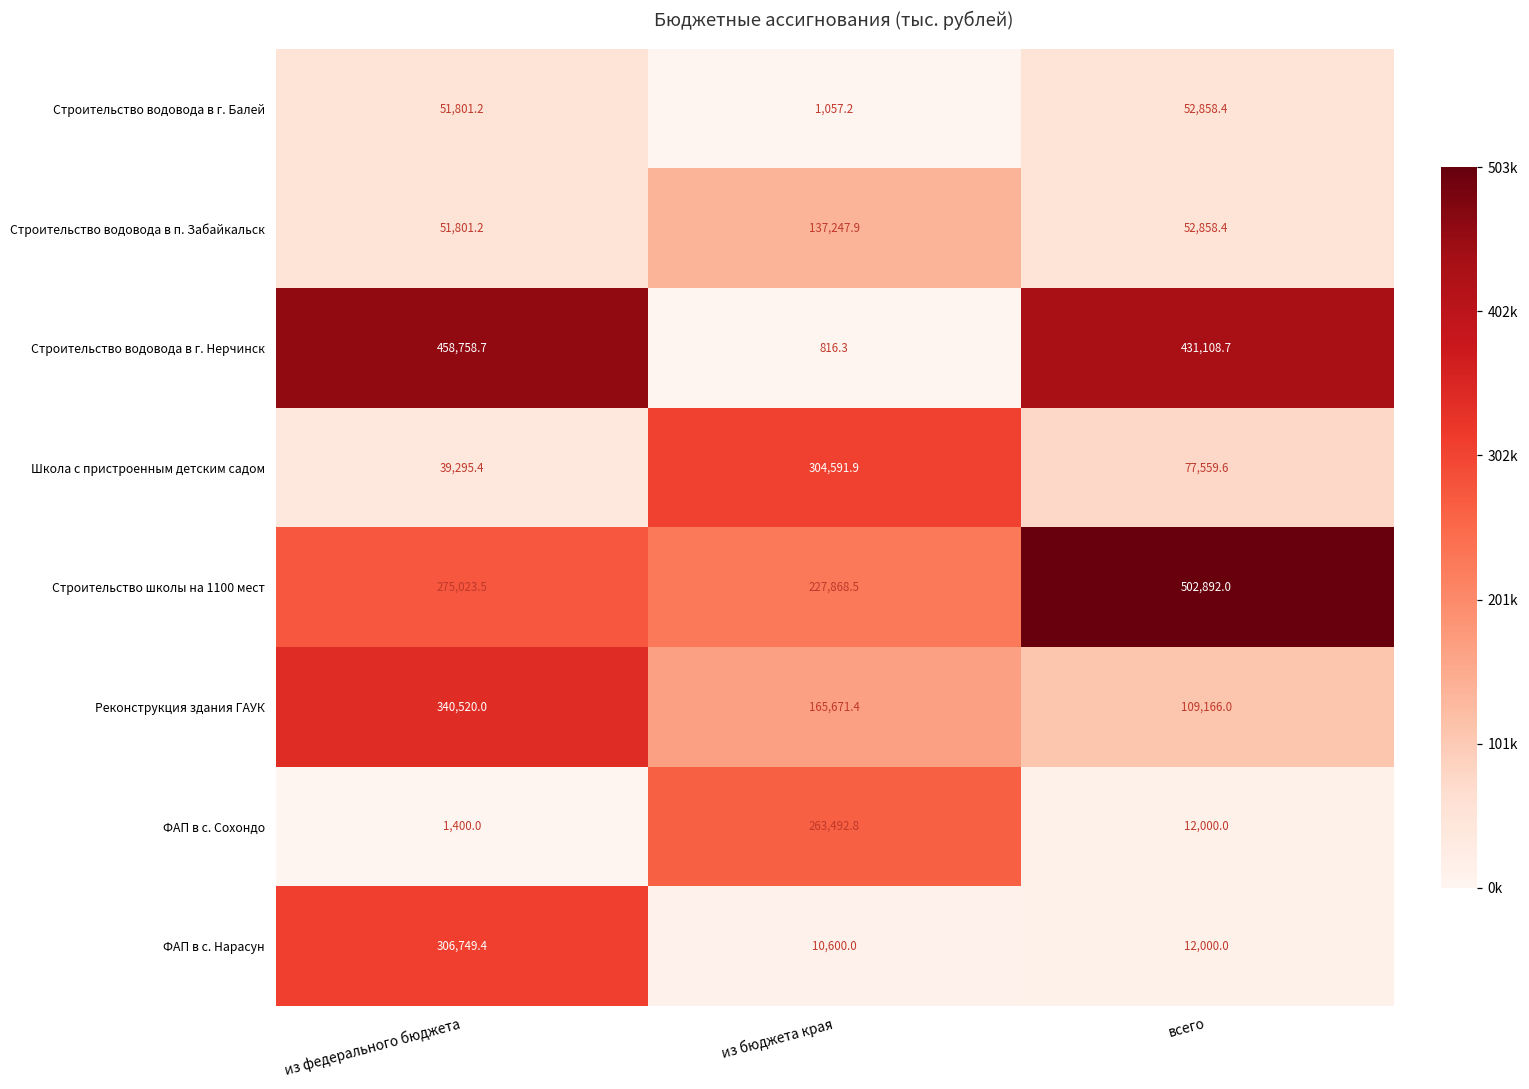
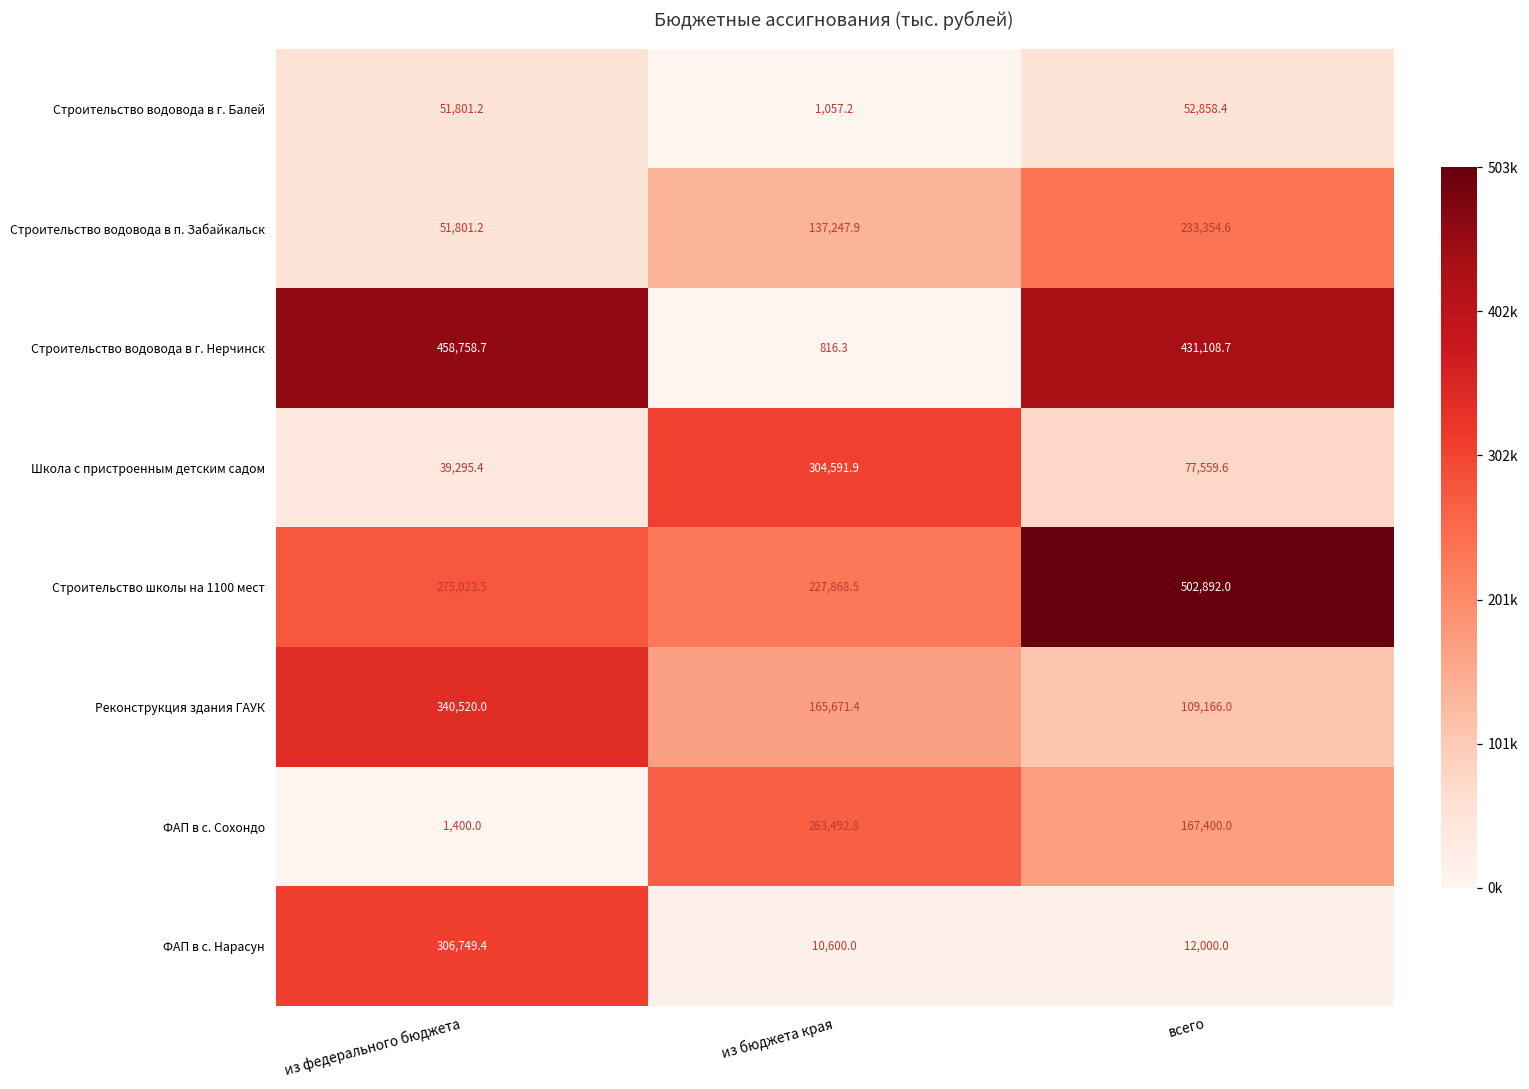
Строительство водовода в п. Забайкальск, всего: 52,858.4 -> 233,354.6
ФАП в с. Сохондо, всего: 12,000.0 -> 167,400.0
